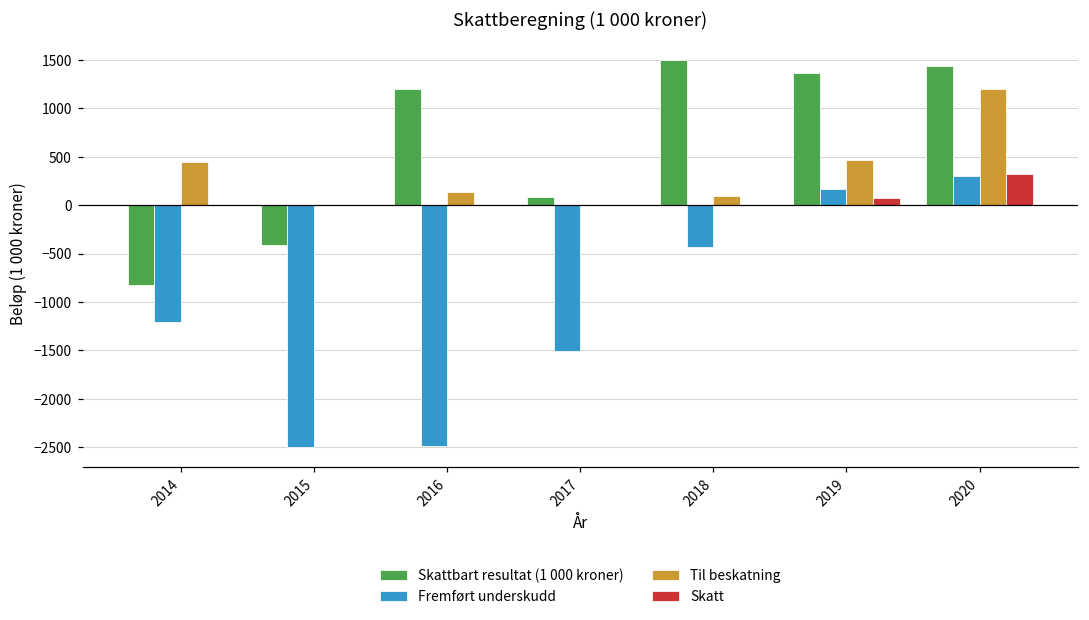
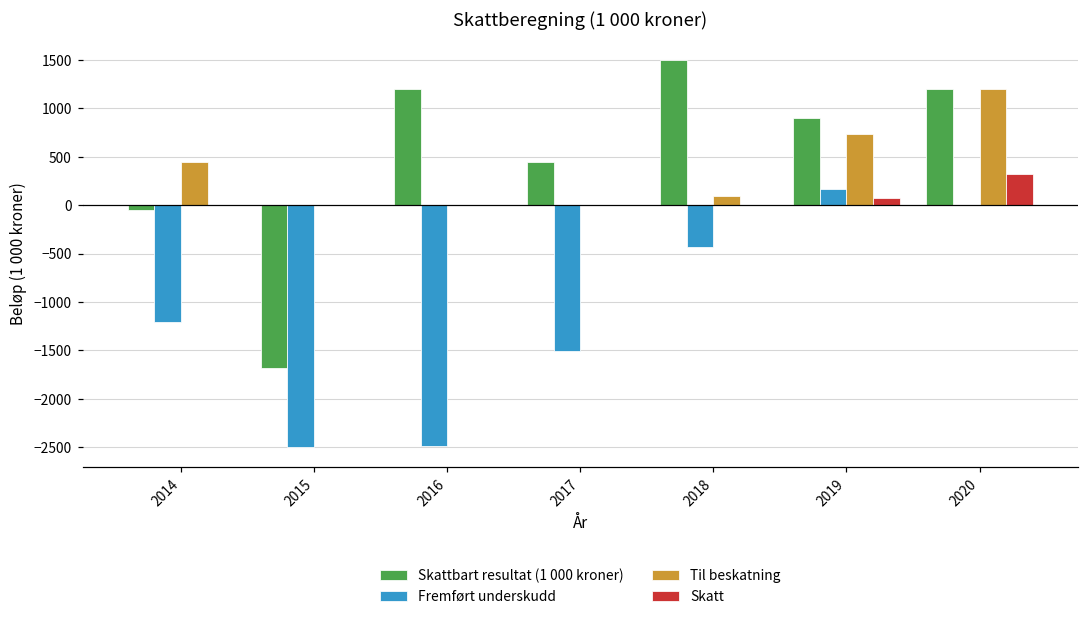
Skattbart resultat (1 000 kroner), 2014: -800 -> -100
Skattbart resultat (1 000 kroner), 2015: -400 -> -1700
Til beskatning, 2016: 100 -> 0
Skattbart resultat (1 000 kroner), 2017: 100 -> 500
Skattbart resultat (1 000 kroner), 2019: 1400 -> 900
Til beskatning, 2019: 500 -> 700
Skattbart resultat (1 000 kroner), 2020: 1400 -> 1200
Fremført underskudd, 2020: 300 -> 0
